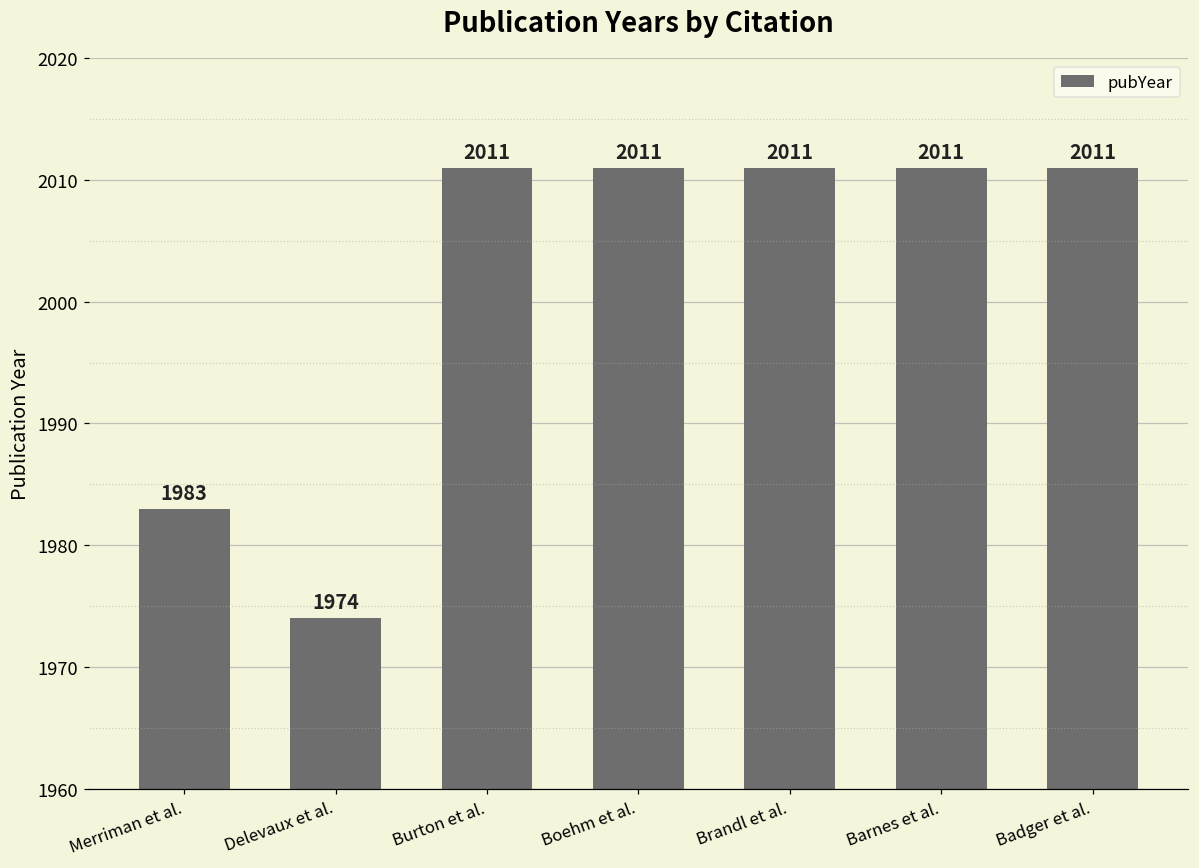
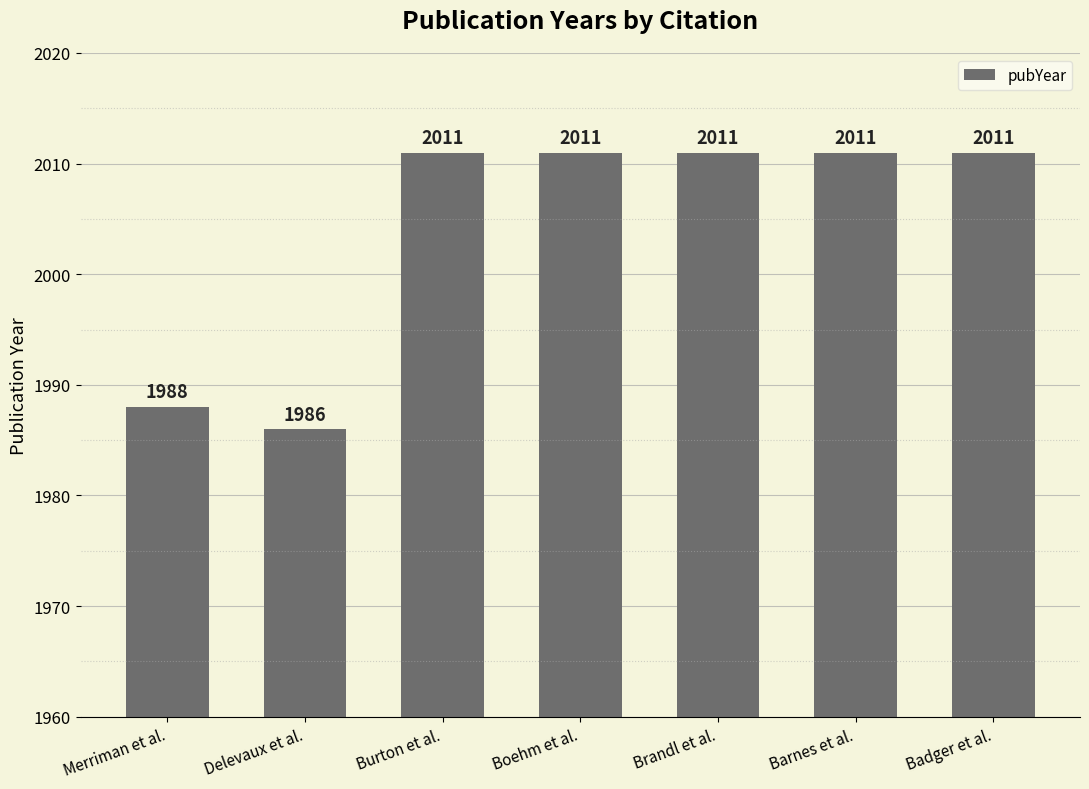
Merriman et al.: 1983 -> 1988
Delevaux et al.: 1974 -> 1986
